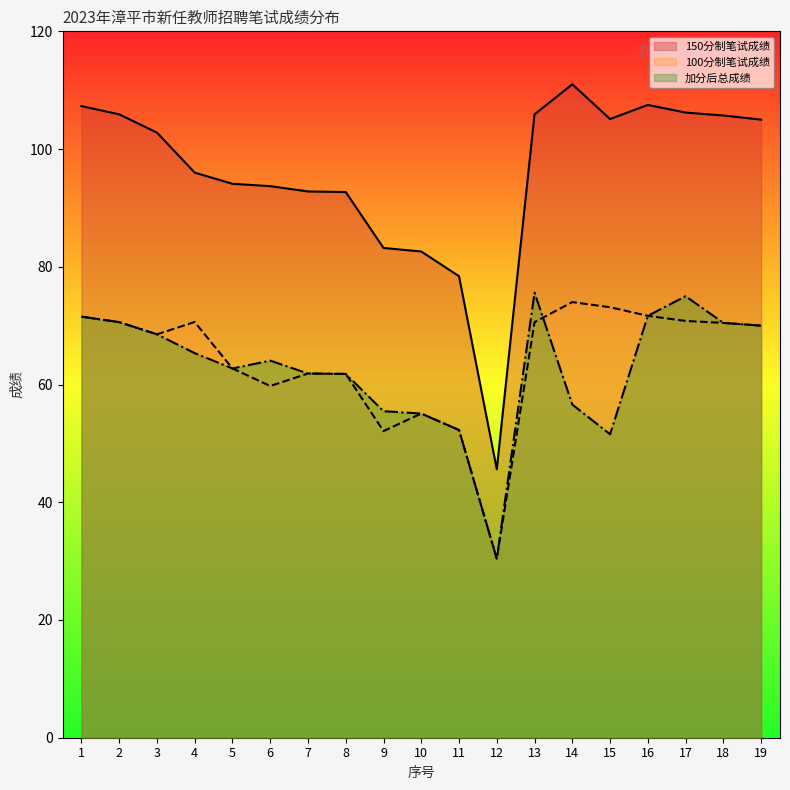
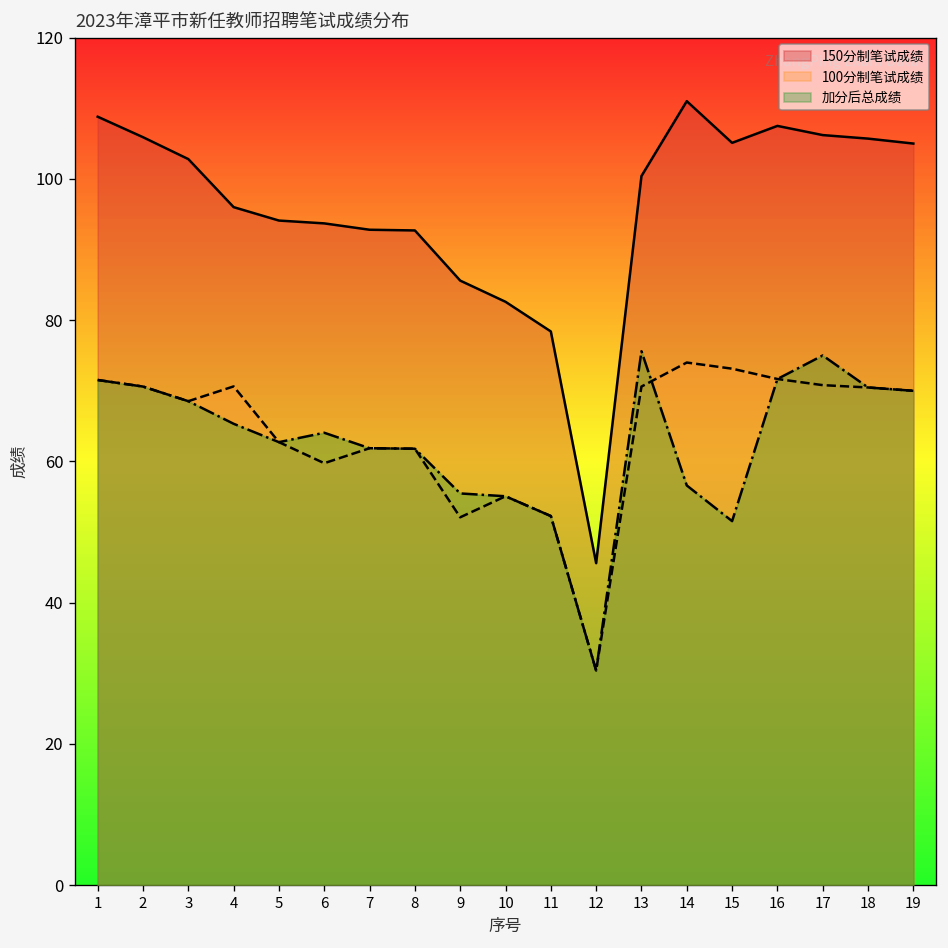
150分制笔试成绩, 1: 107 -> 109
150分制笔试成绩, 9: 83 -> 86
150分制笔试成绩, 13: 106 -> 100
